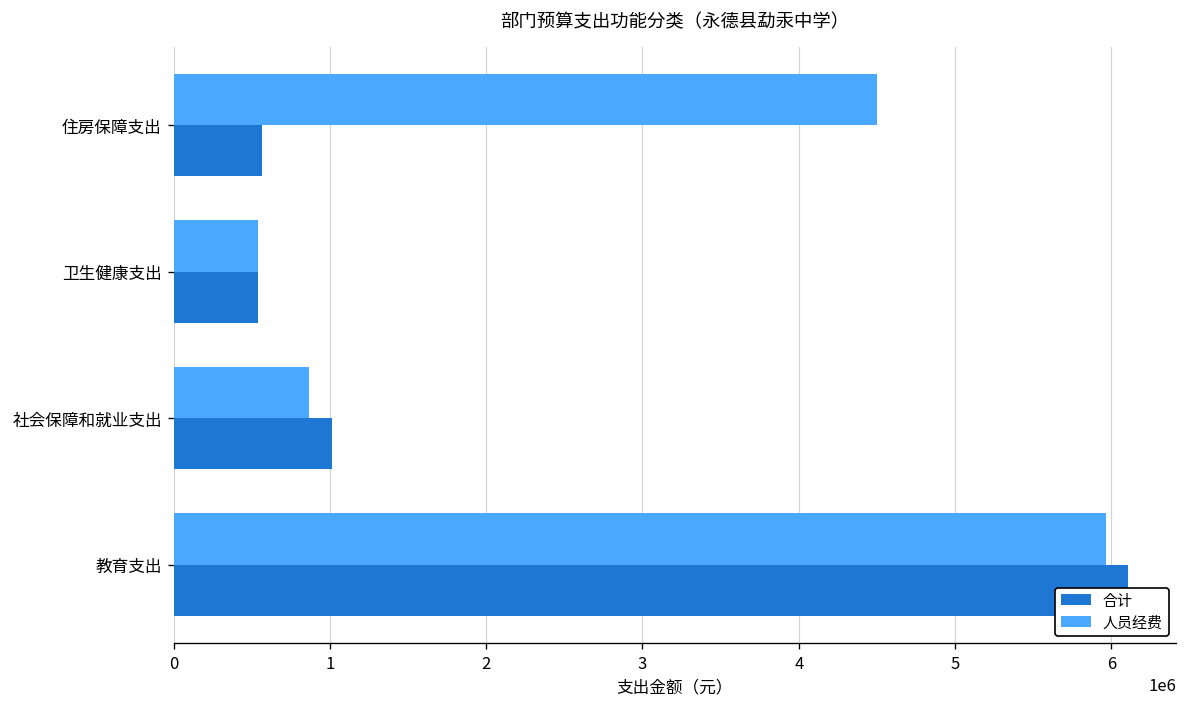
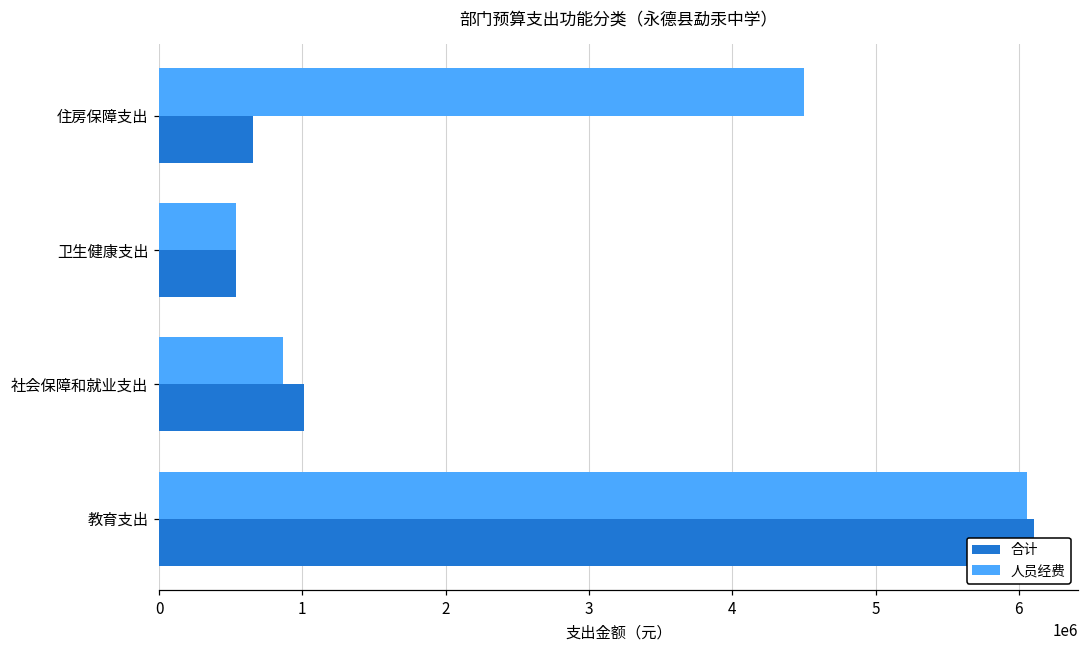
合计, 住房保障支出: 560000 -> 660000
人员经费, 教育支出: 5960000 -> 6060000
